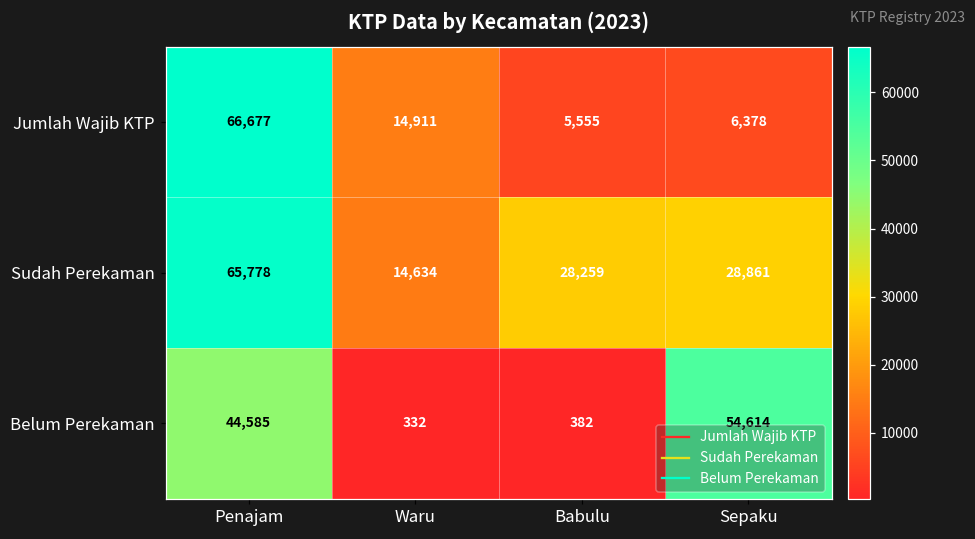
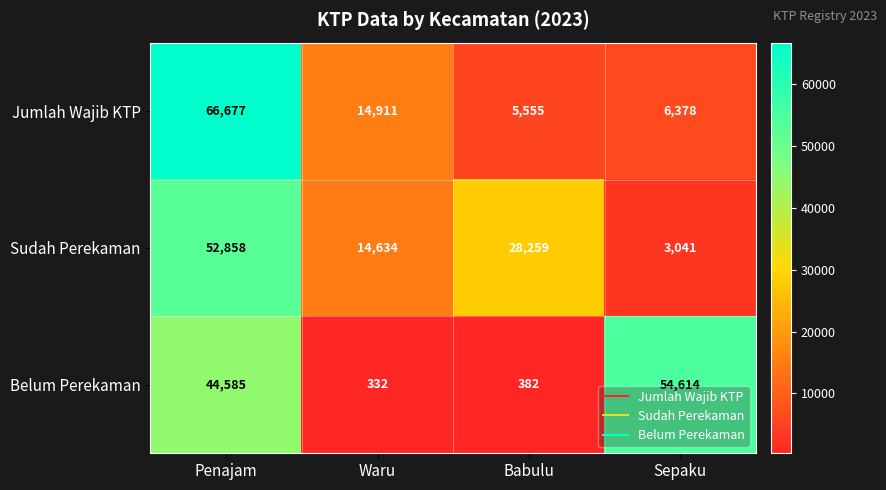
Sudah Perekaman, Penajam: 65,778 -> 52,858
Sudah Perekaman, Sepaku: 28,861 -> 3,041
